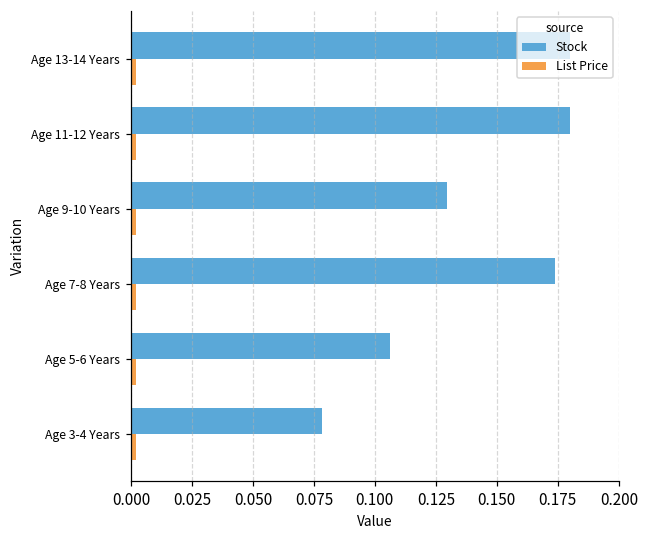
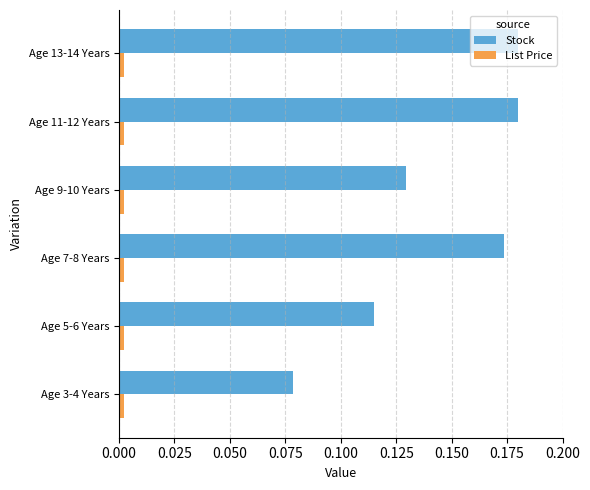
Stock, Age 5-6 Years: 0.106 -> 0.115
